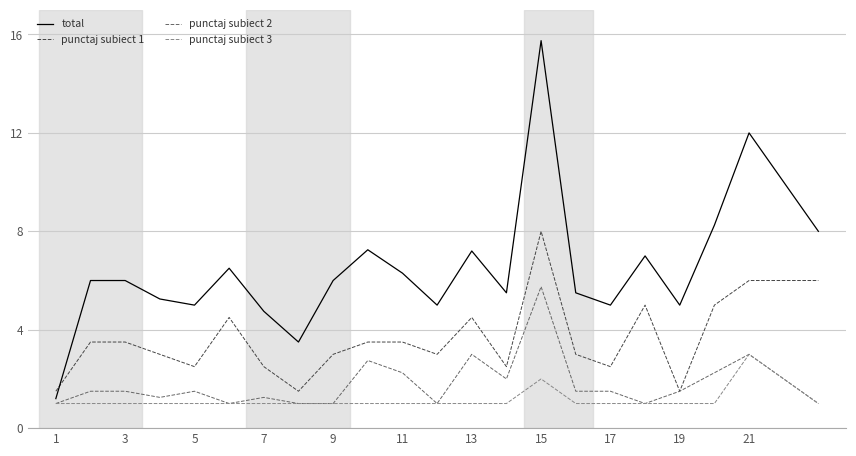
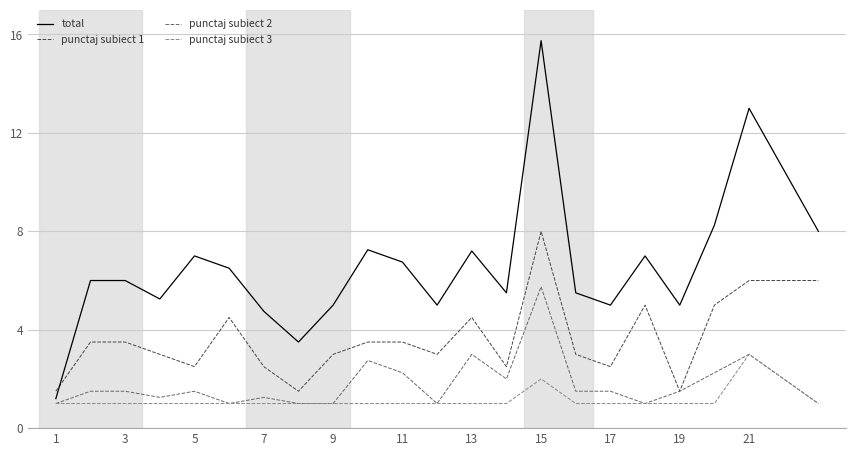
total, 5: 5 -> 7
total, 9: 6 -> 5
total, 11: 6.3 -> 6.8
total, 21: 12 -> 13
